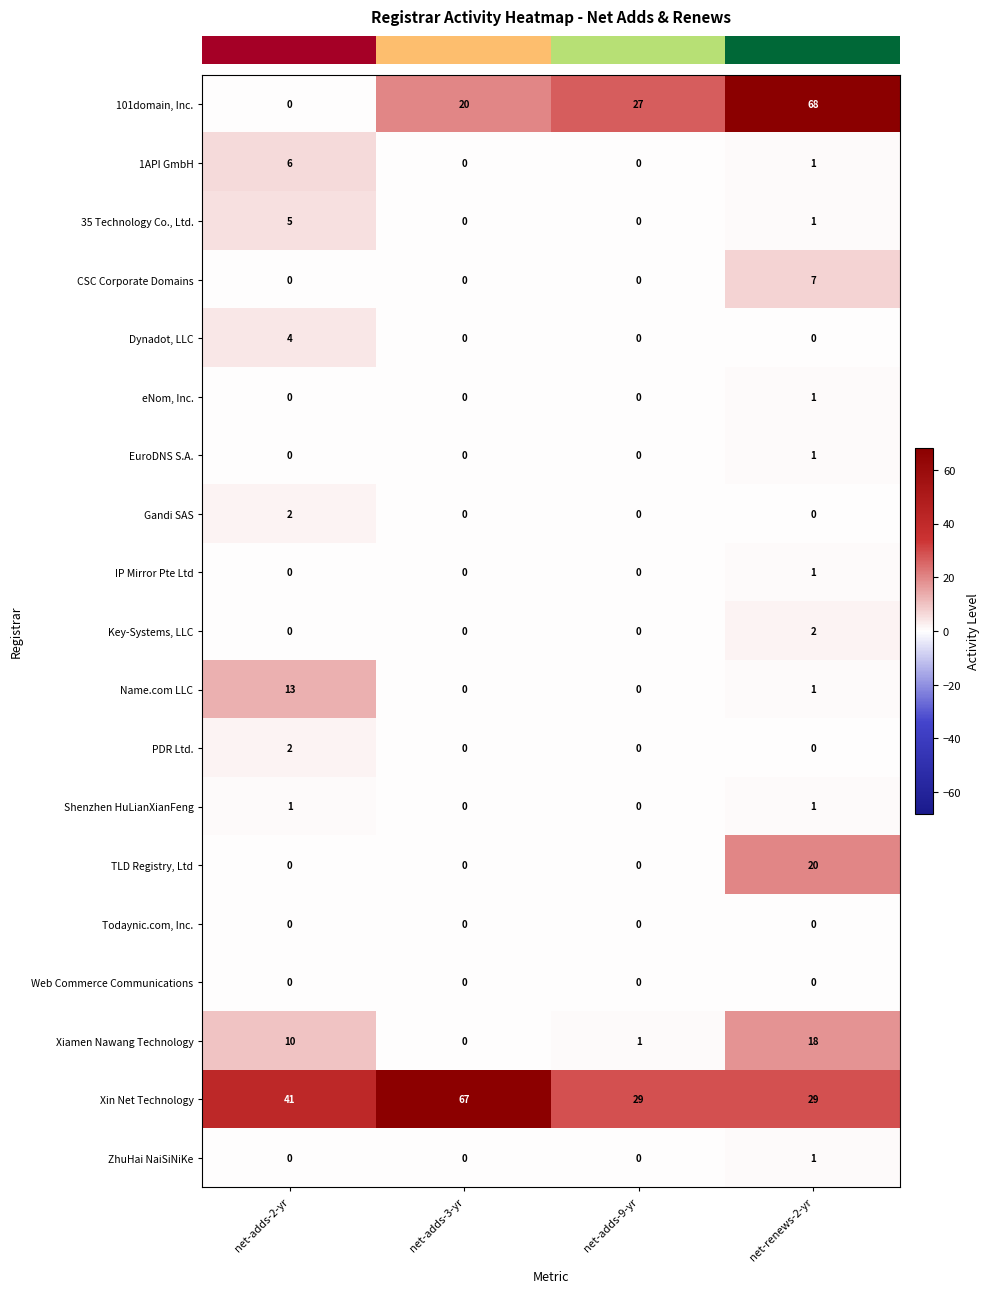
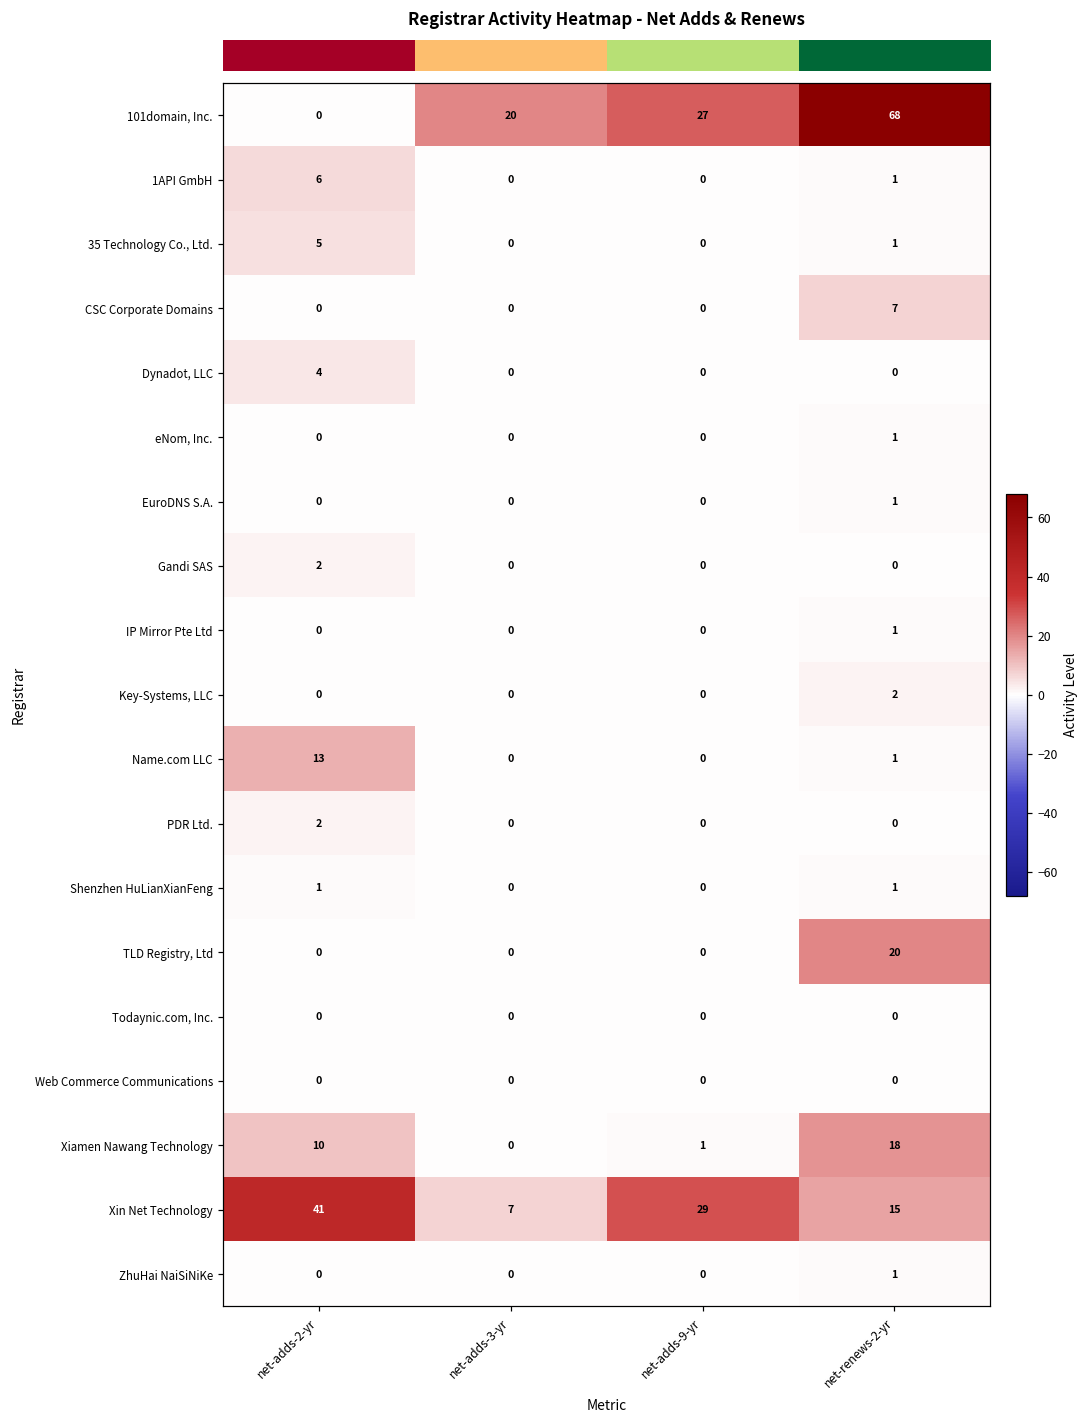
Xin Net Technology, net-adds-3-yr: 67 -> 7
Xin Net Technology, net-renews-2-yr: 29 -> 15
